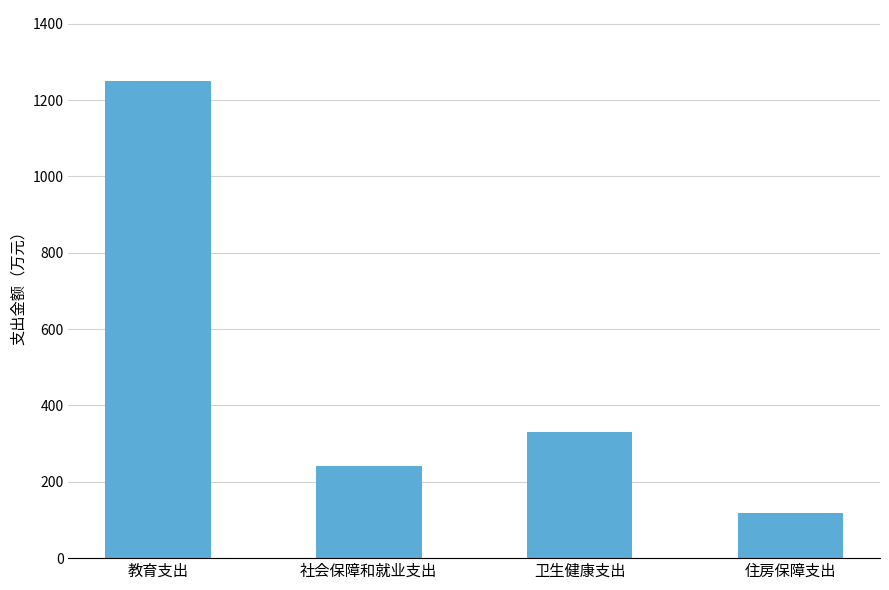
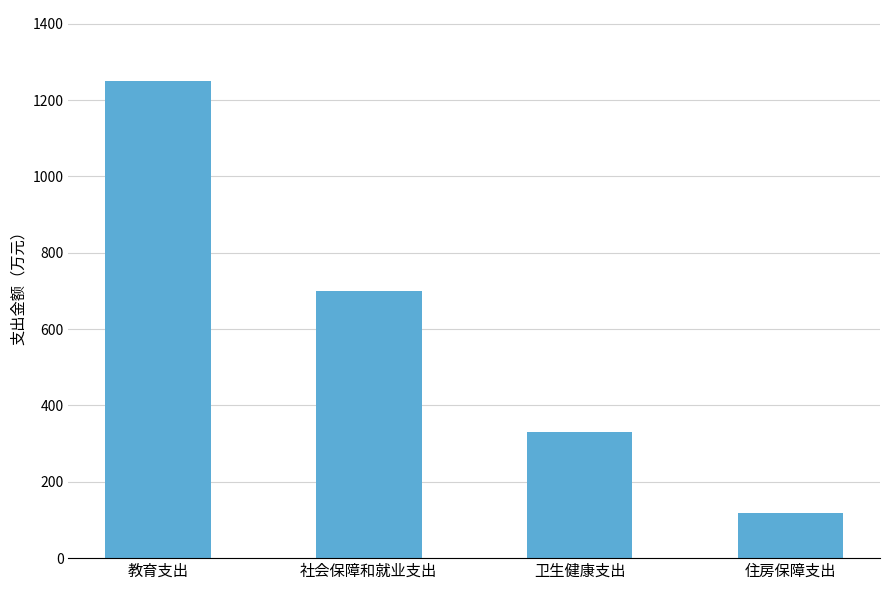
社会保障和就业支出: 240 -> 700
